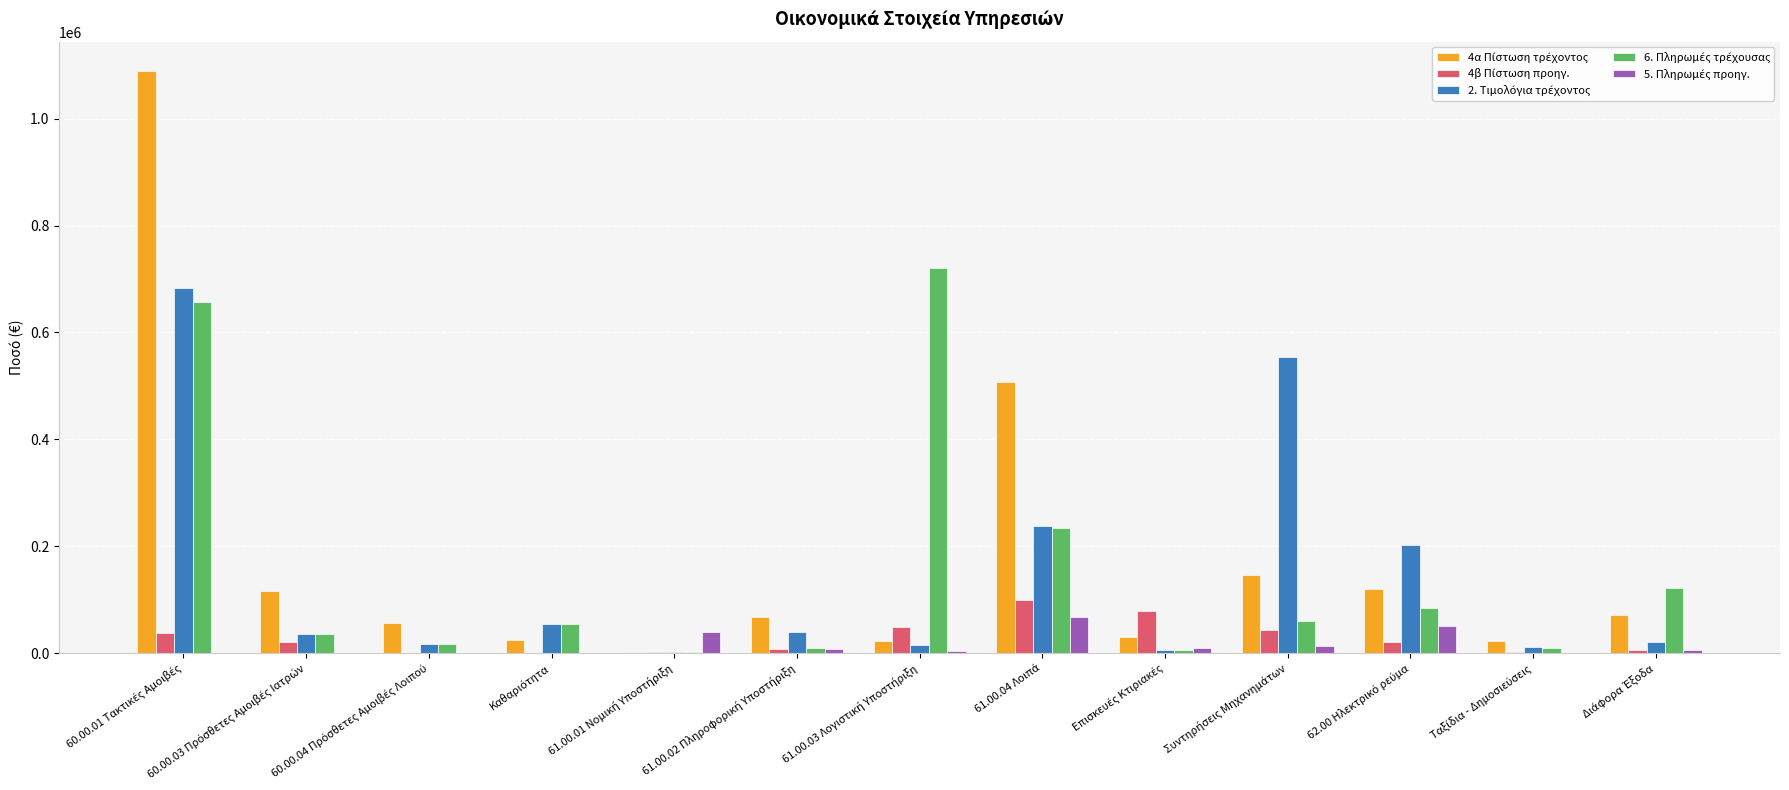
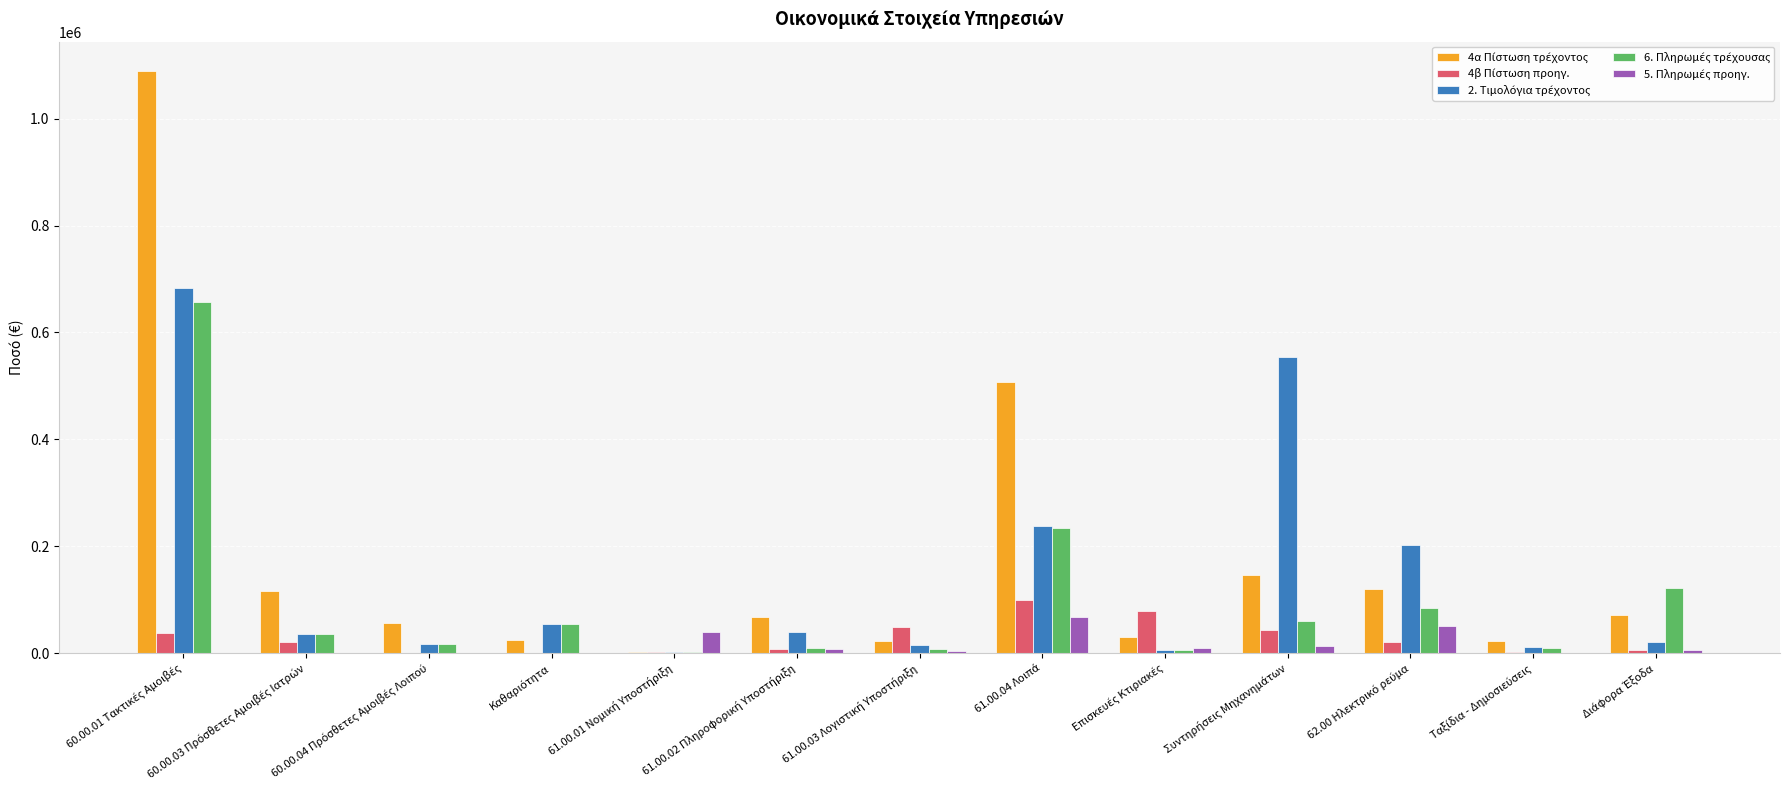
6. Πληρωμές τρέχουσας, 61.00.03 Λογιστική Υποστήριξη: 720000 -> 10000
